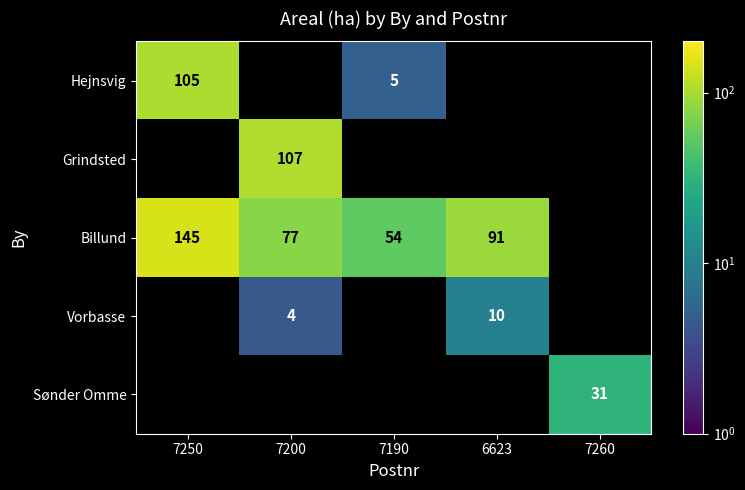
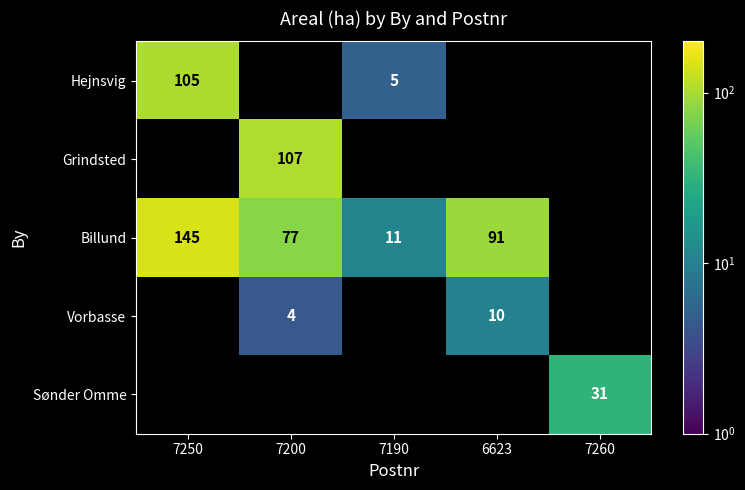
Billund, 7190: 54 -> 11
